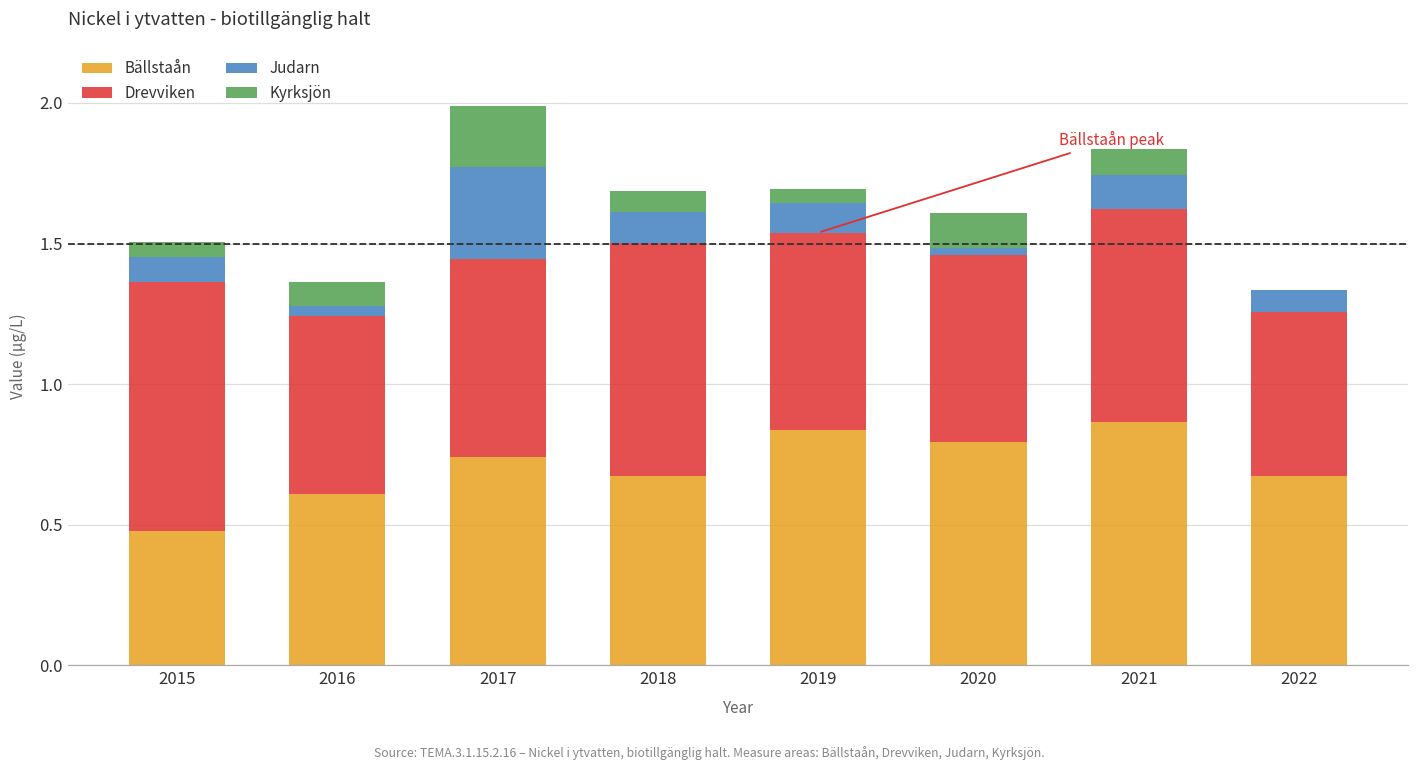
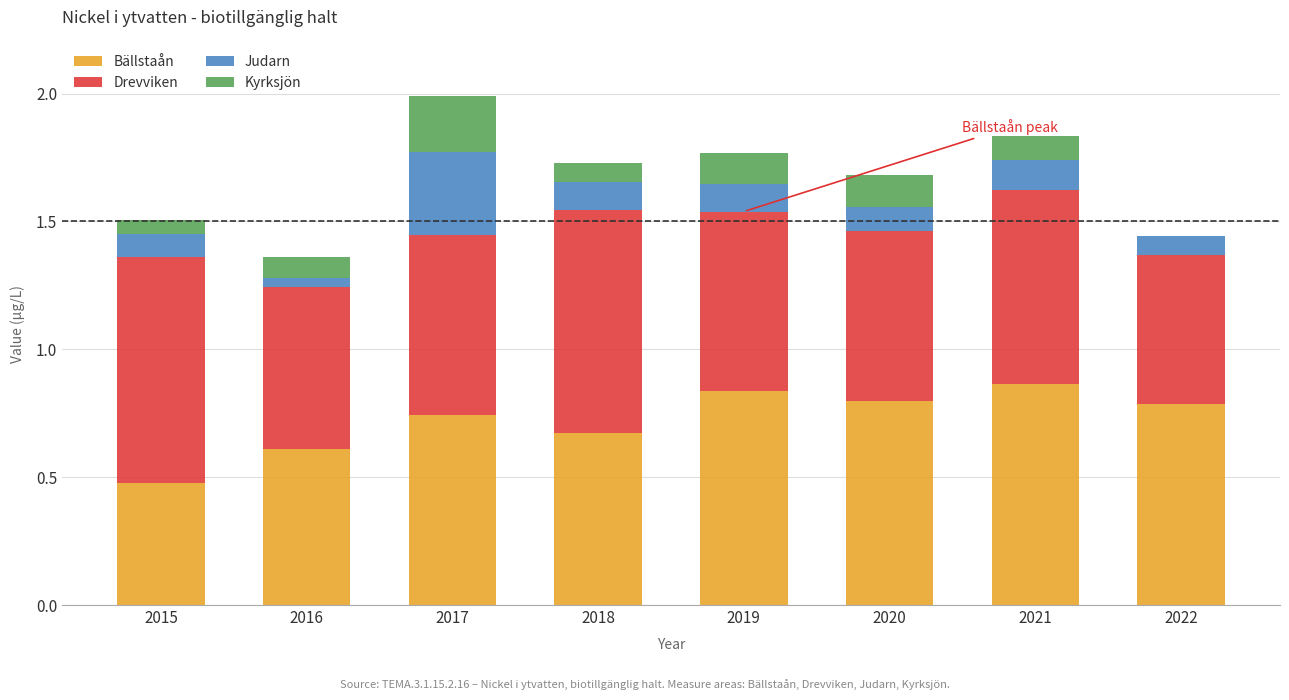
Drevviken, 2018: 0.83 -> 0.87
Kyrksjön, 2019: 0.05 -> 0.12
Judarn, 2020: 0.02 -> 0.10
Bällstaån, 2022: 0.67 -> 0.79
